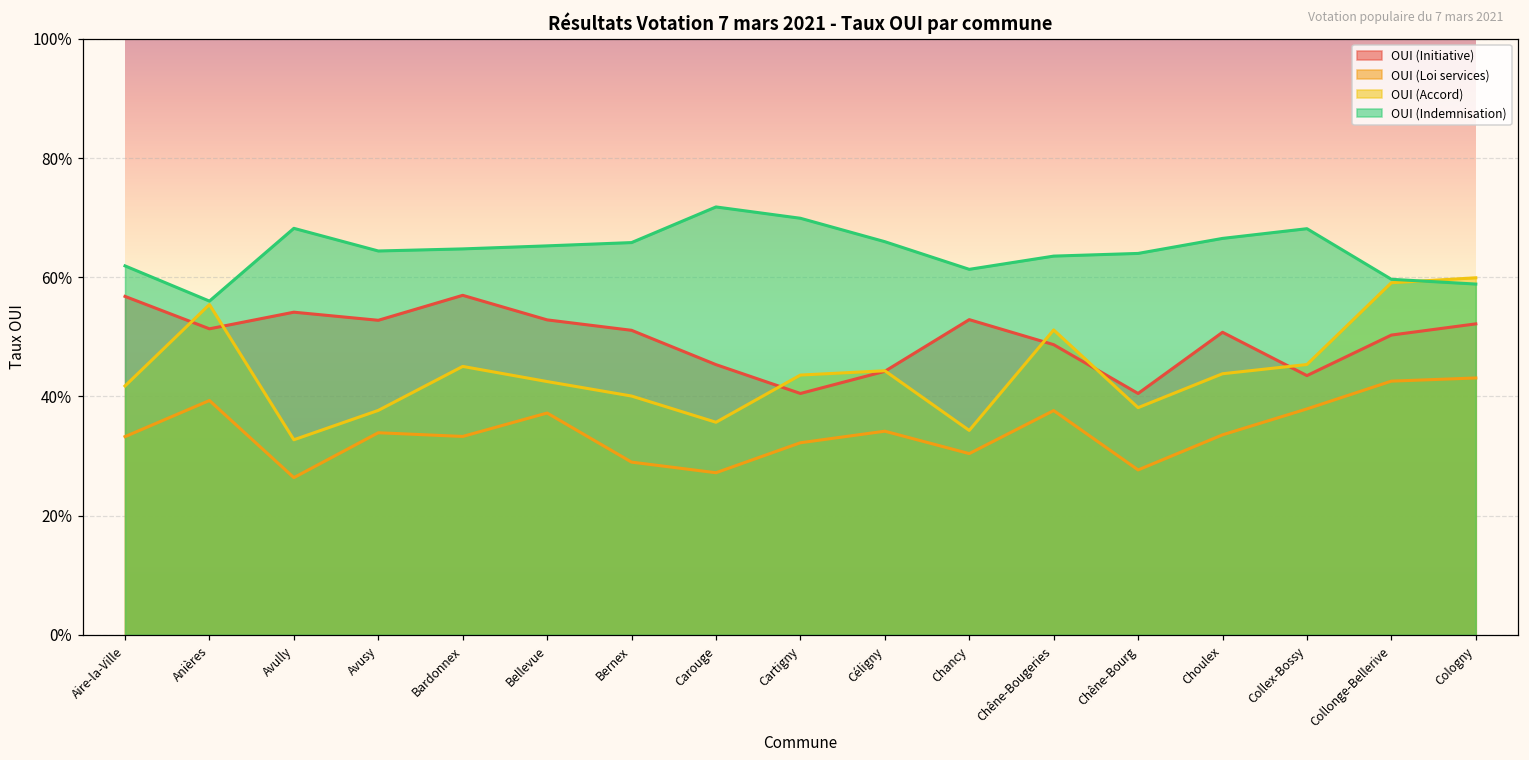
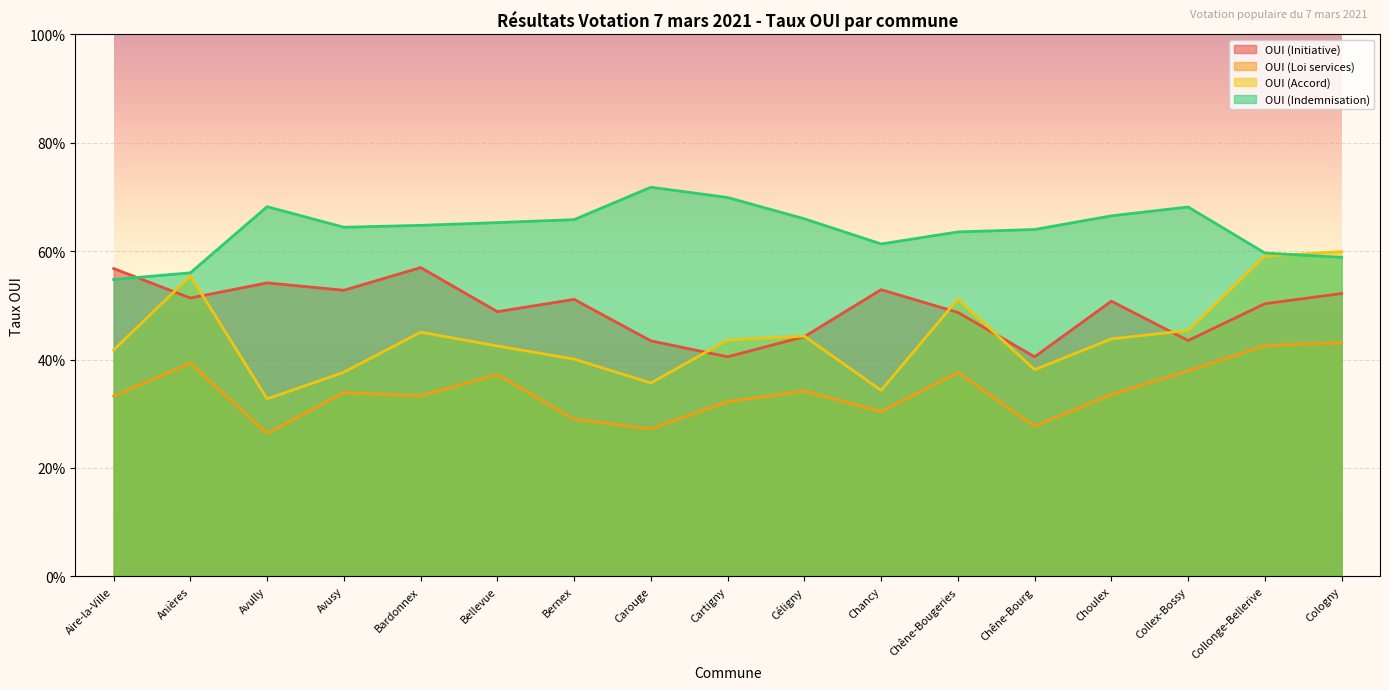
OUI (Indemnisation), Aire-la-Ville: 62% -> 55%
OUI (Initiative), Bellevue: 53% -> 49%
OUI (Initiative), Carouge: 45% -> 43%
